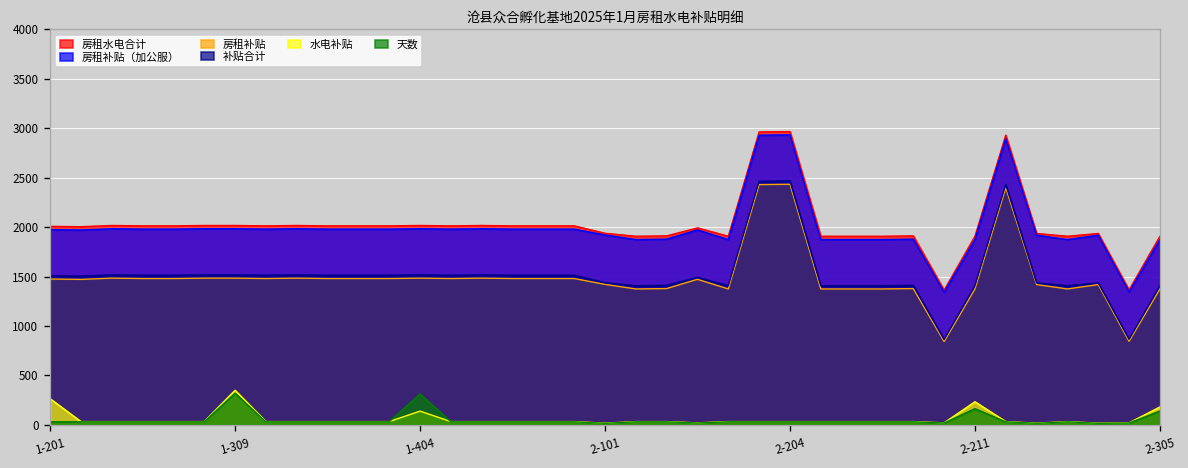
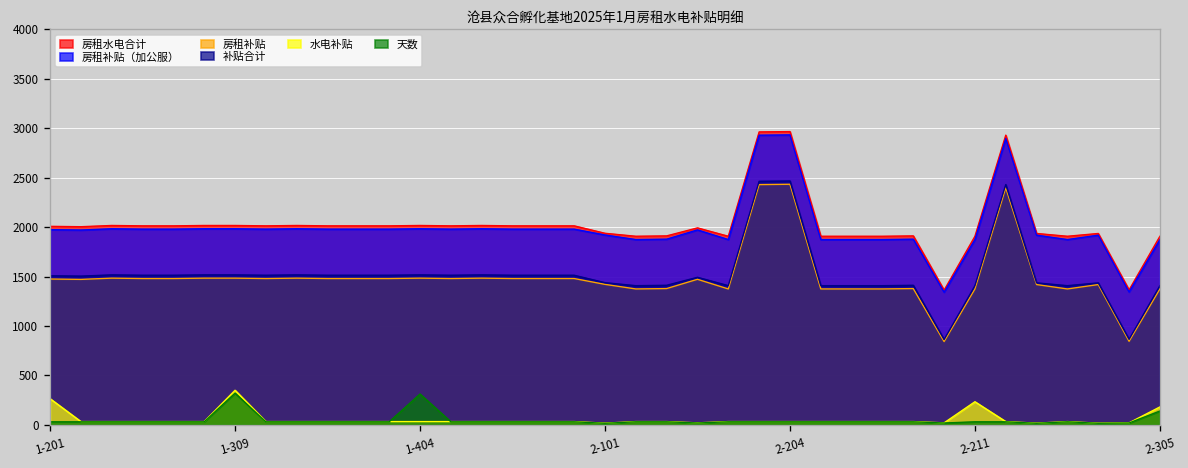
水电补贴, 1-404: 100 -> 0
天数, 2-211: 200 -> 0
